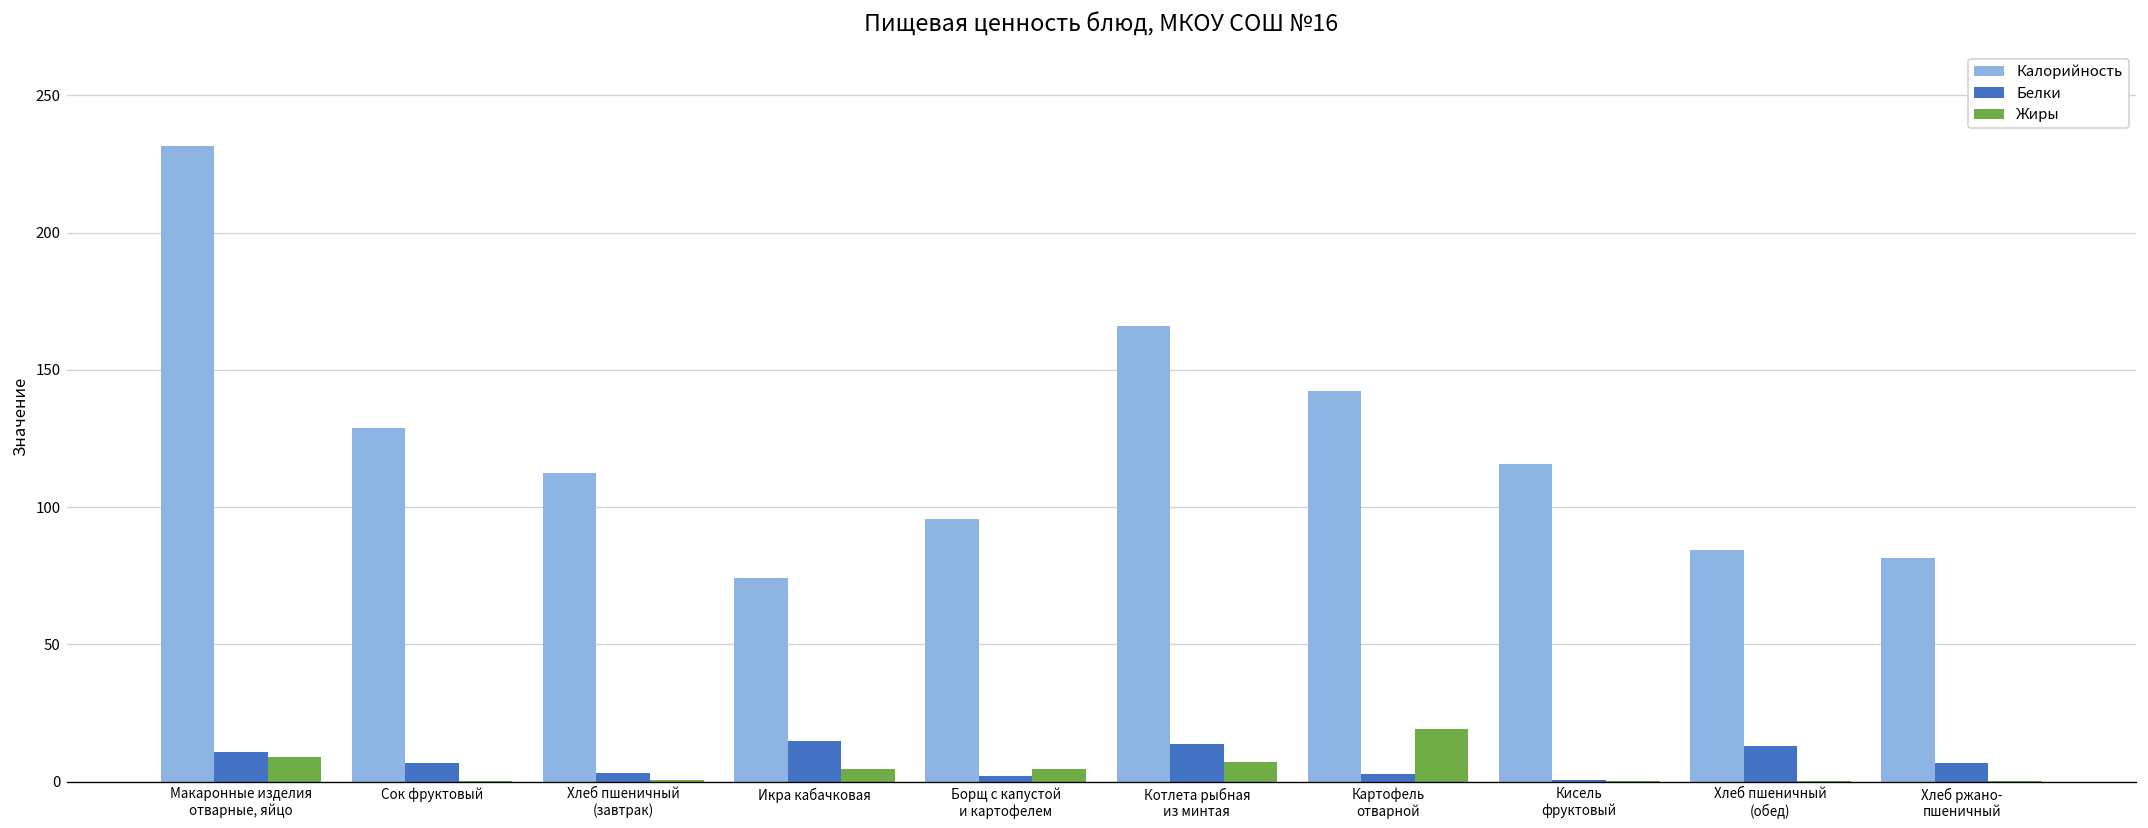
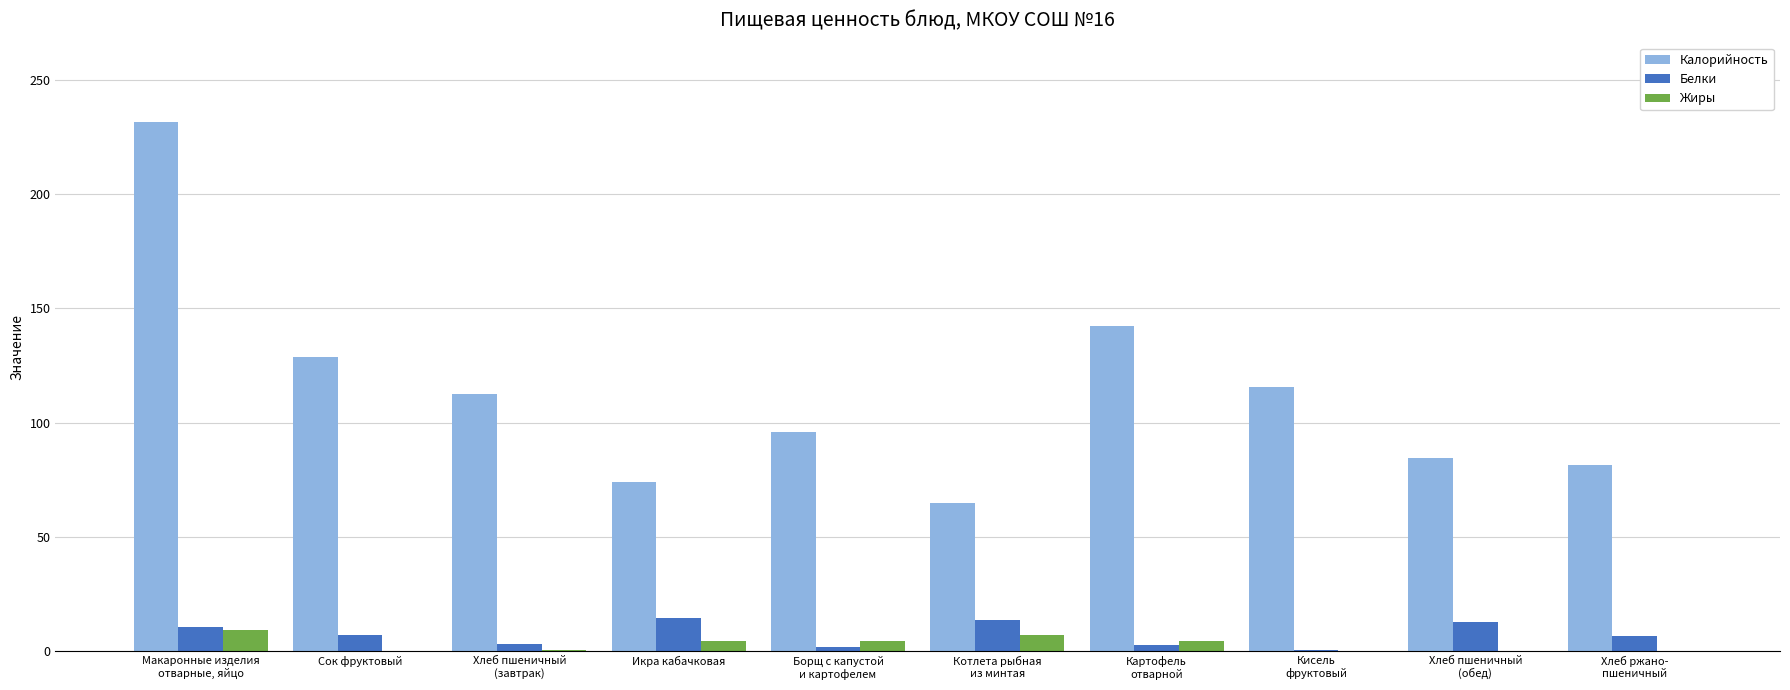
Калорийность, Котлета рыбная из минтая: 166 -> 65
Жиры, Картофель отварной: 19 -> 4
